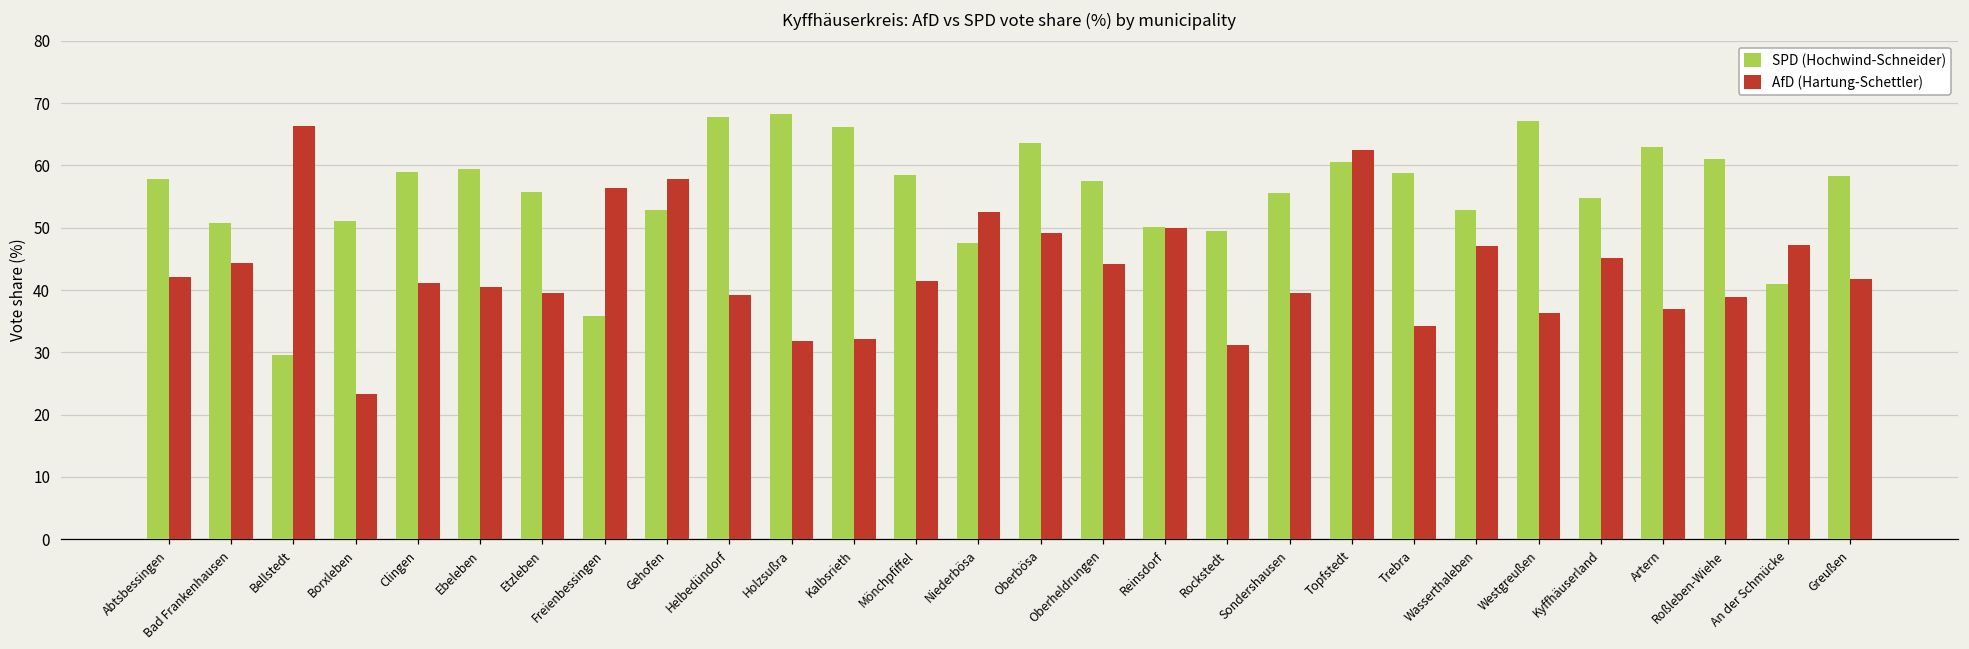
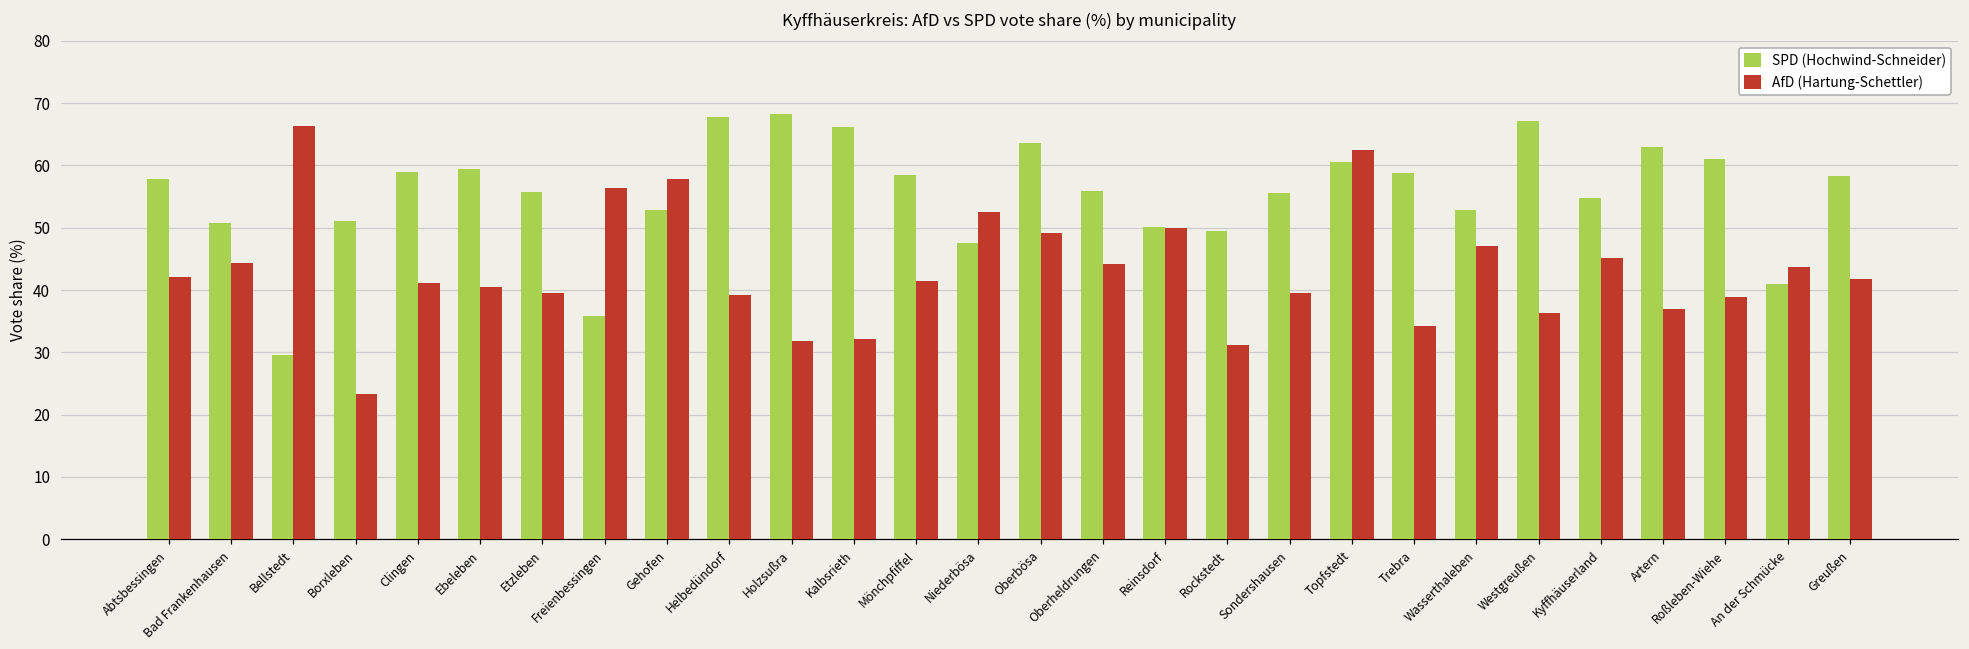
SPD (Hochwind-Schneider), Oberheldrungen: 58 -> 56
AfD (Hartung-Schettler), An der Schmücke: 47 -> 44
